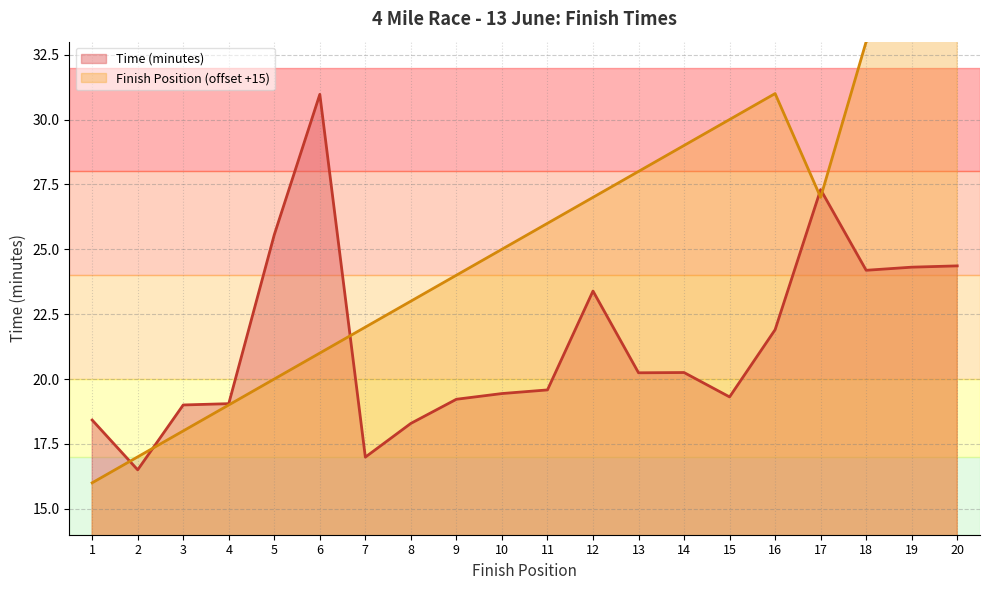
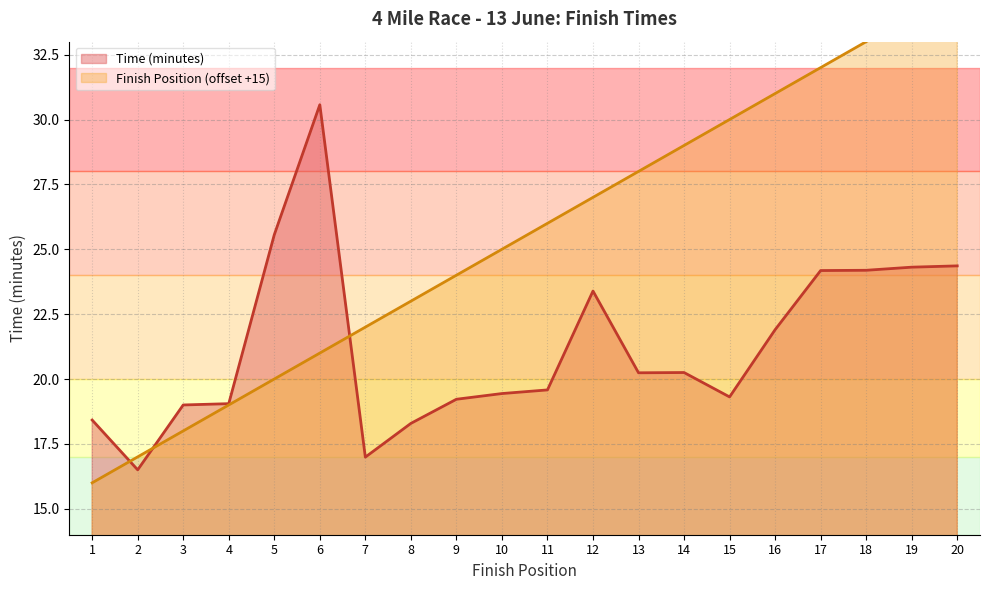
Time (minutes), 6: 31.0 -> 30.6
Time (minutes), 17: 27.3 -> 24.2
Finish Position (offset +15), 17: 27.0 -> 32.0
